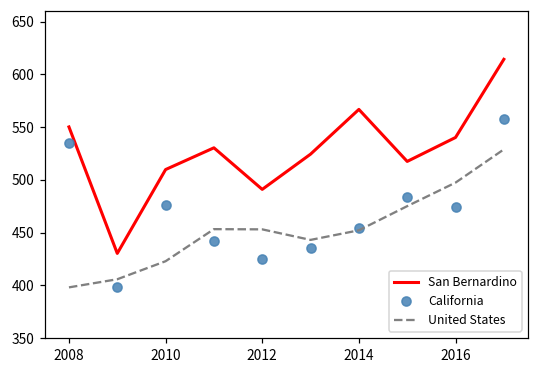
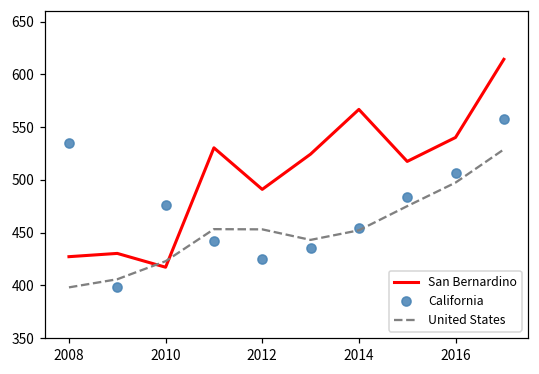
San Bernardino, 2008: 550 -> 430
San Bernardino, 2010: 510 -> 420
California, 2016: 470 -> 510
